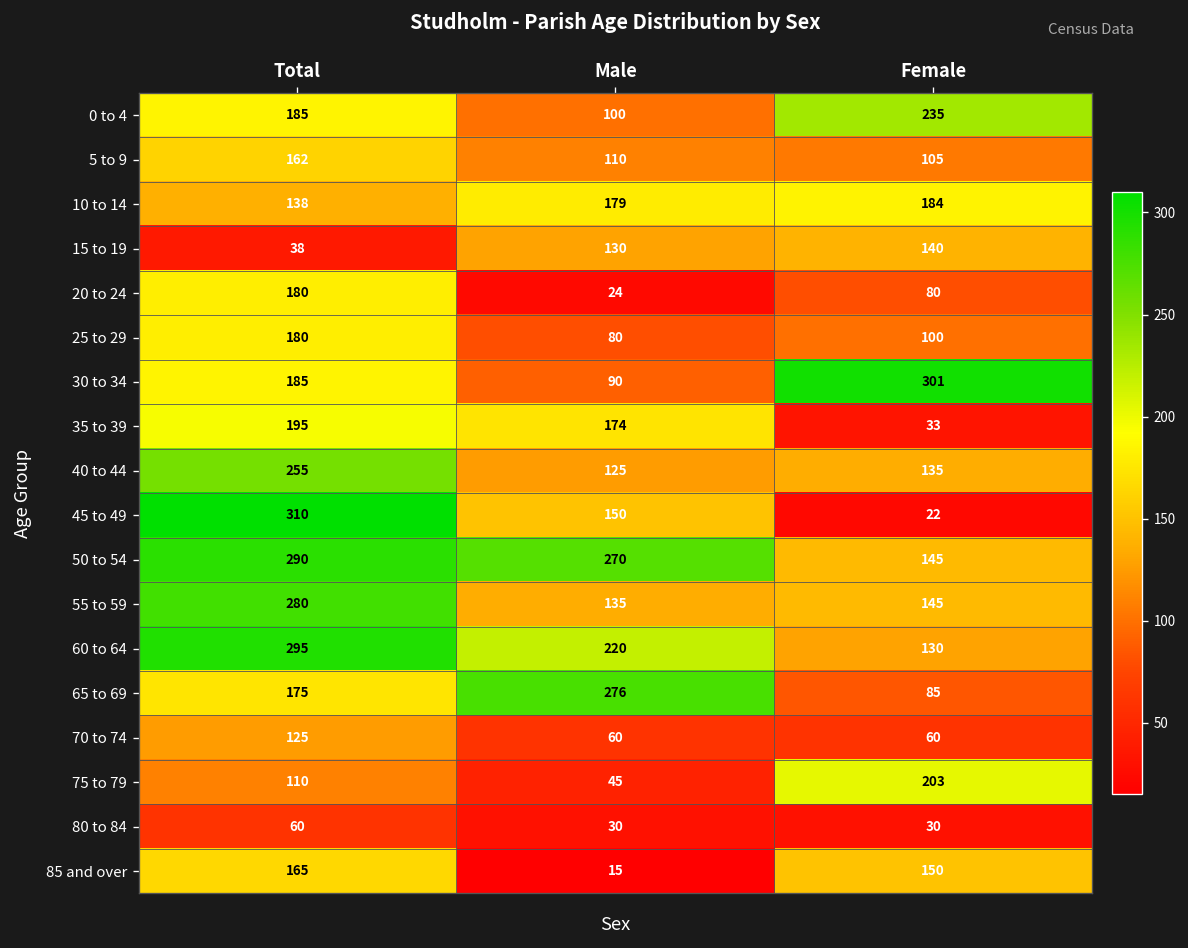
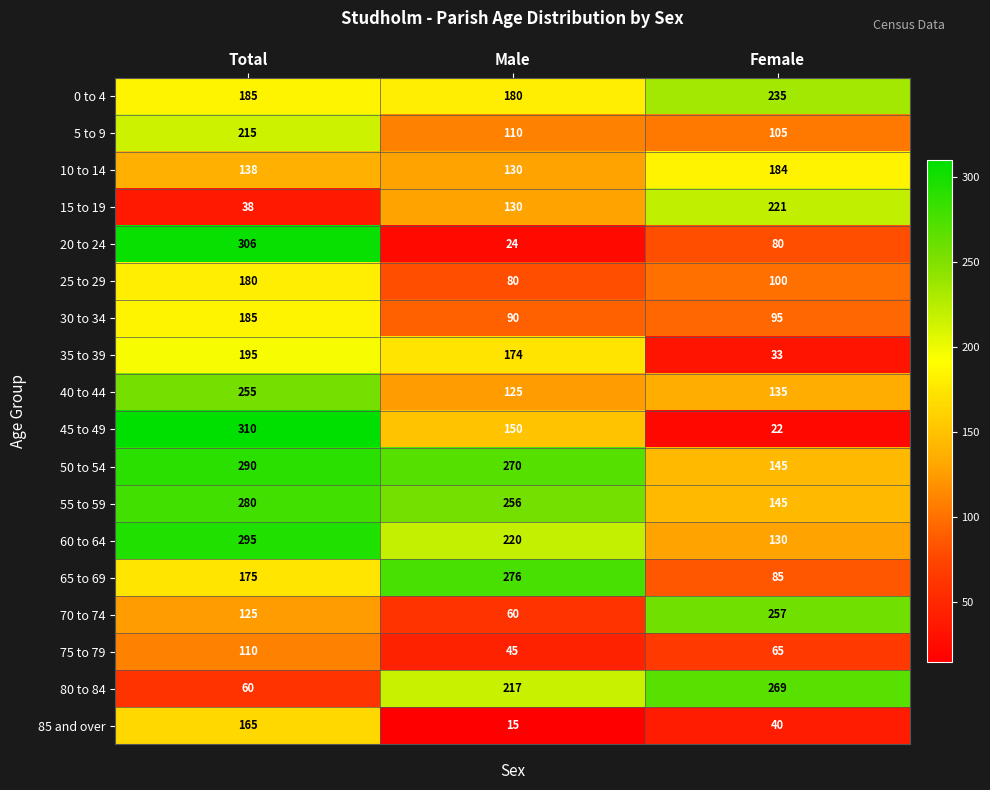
0 to 4, Male: 100 -> 180
5 to 9, Total: 162 -> 215
10 to 14, Male: 179 -> 130
15 to 19, Female: 140 -> 221
20 to 24, Total: 180 -> 306
30 to 34, Female: 301 -> 95
55 to 59, Male: 135 -> 256
70 to 74, Female: 60 -> 257
75 to 79, Female: 203 -> 65
80 to 84, Male: 30 -> 217
80 to 84, Female: 30 -> 269
85 and over, Female: 150 -> 40
